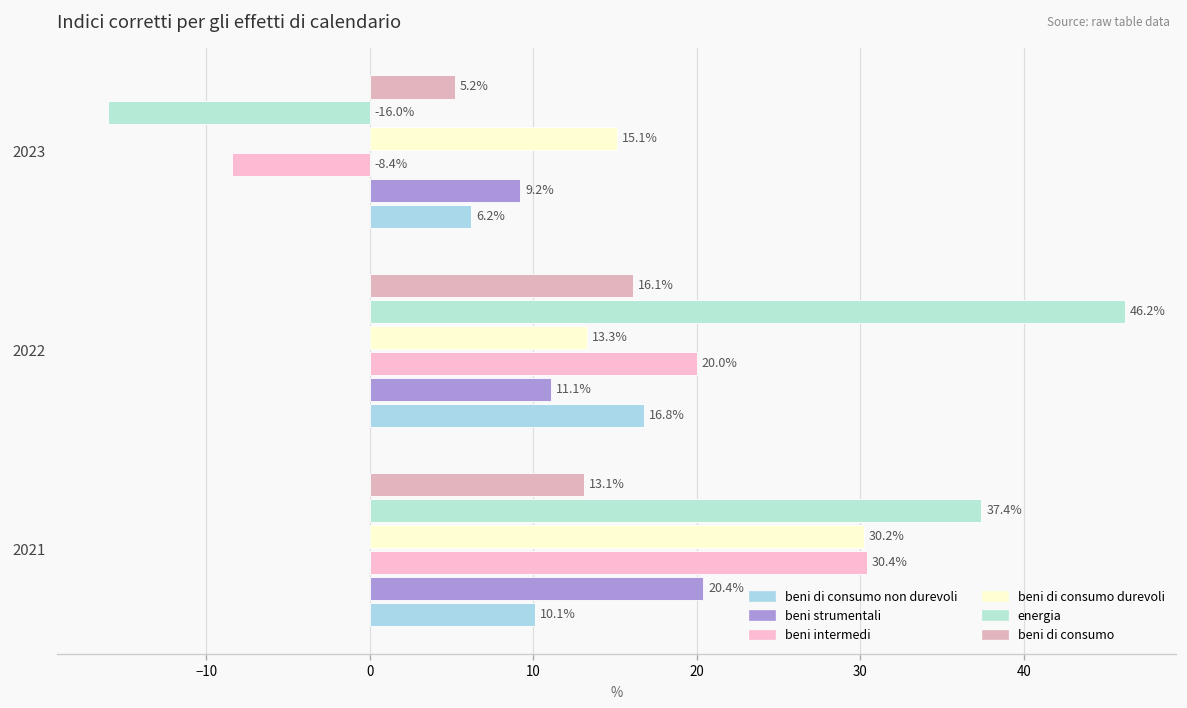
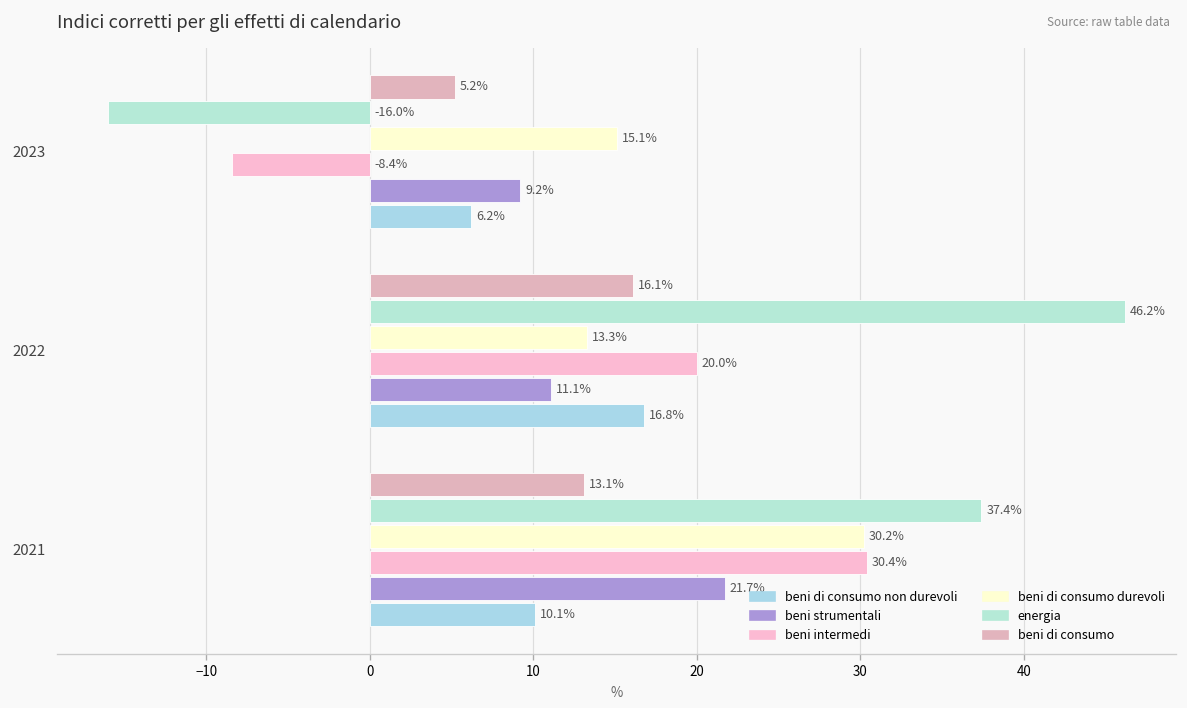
beni strumentali, 2021: 20.4% -> 21.7%
